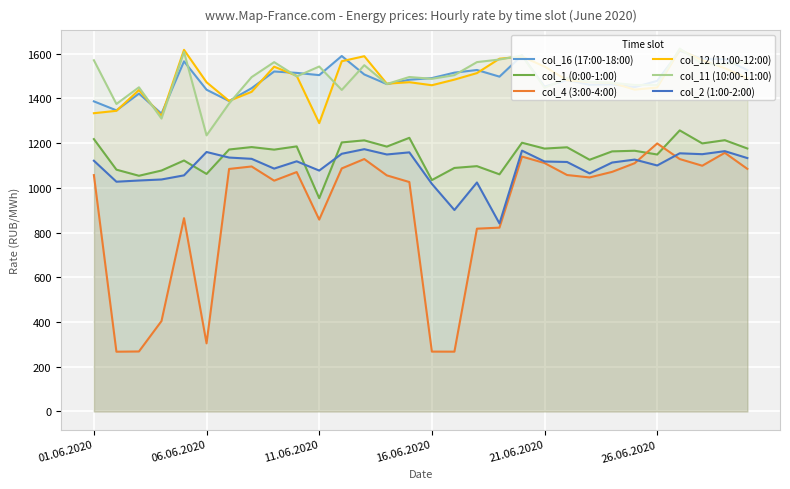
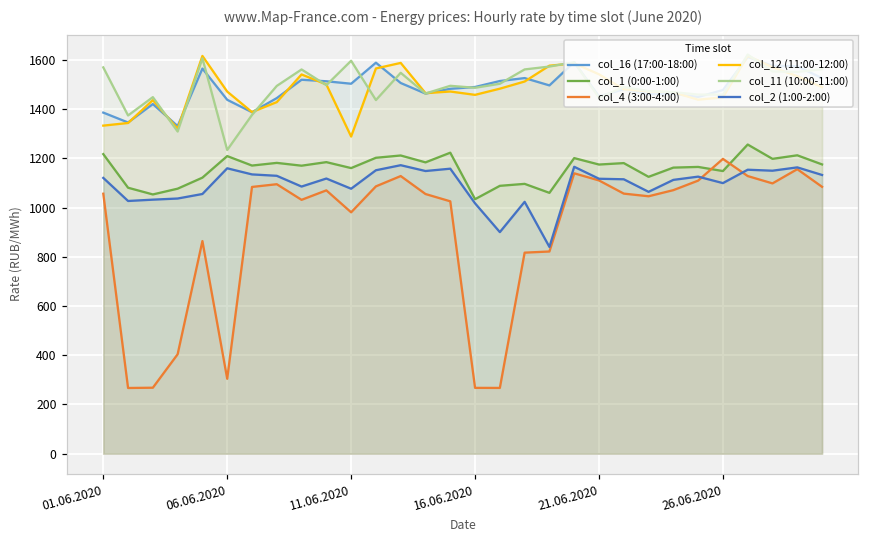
col_1 (0:00-1:00), 06.06.2020: 1060 -> 1210
col_1 (0:00-1:00), 11.06.2020: 950 -> 1160
col_4 (3:00-4:00), 11.06.2020: 860 -> 980
col_11 (10:00-11:00), 11.06.2020: 1540 -> 1600
